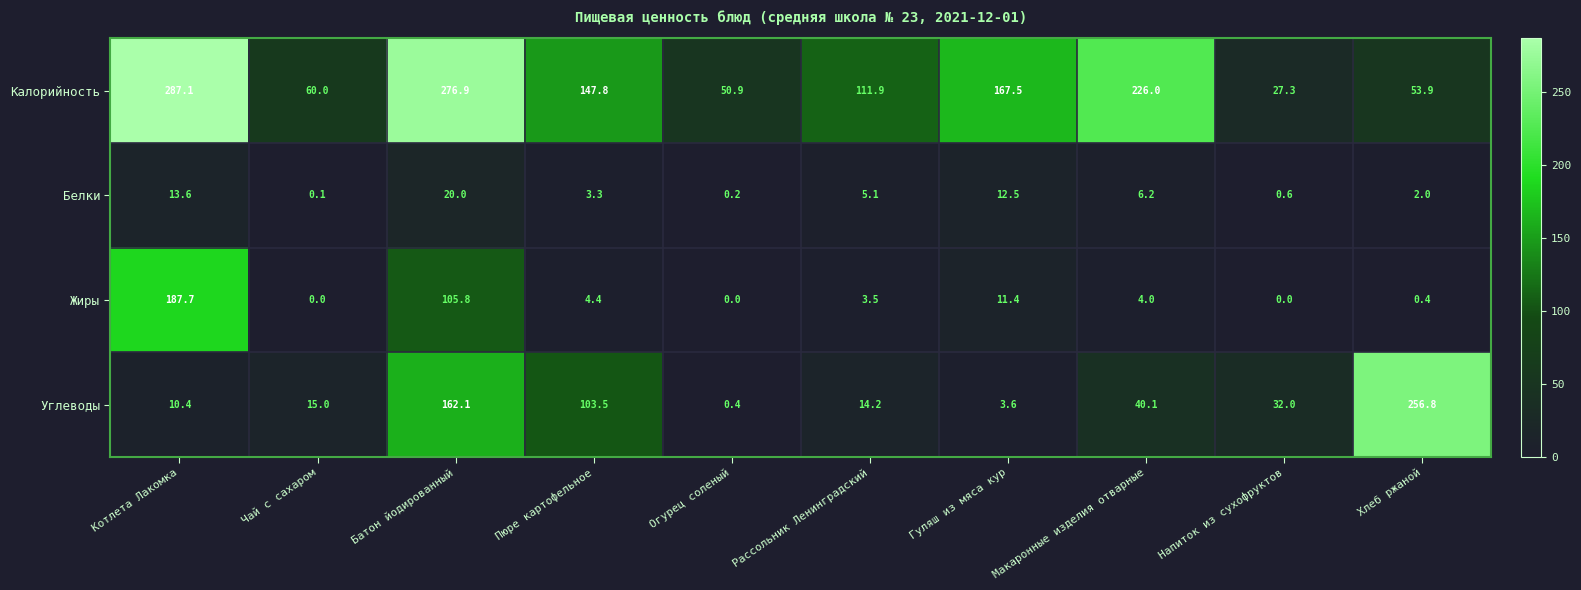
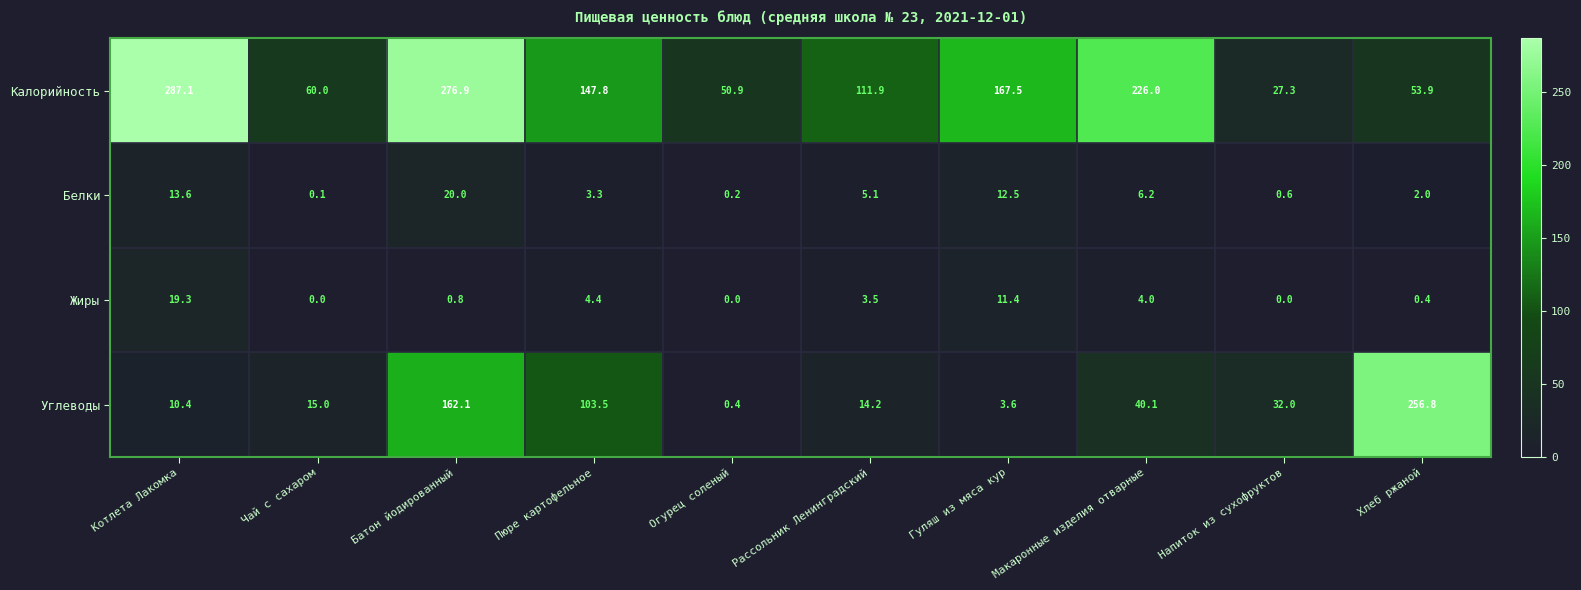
Жиры, Котлета Лакомка: 187.7 -> 19.3
Жиры, Батон йодированный: 105.8 -> 0.8
